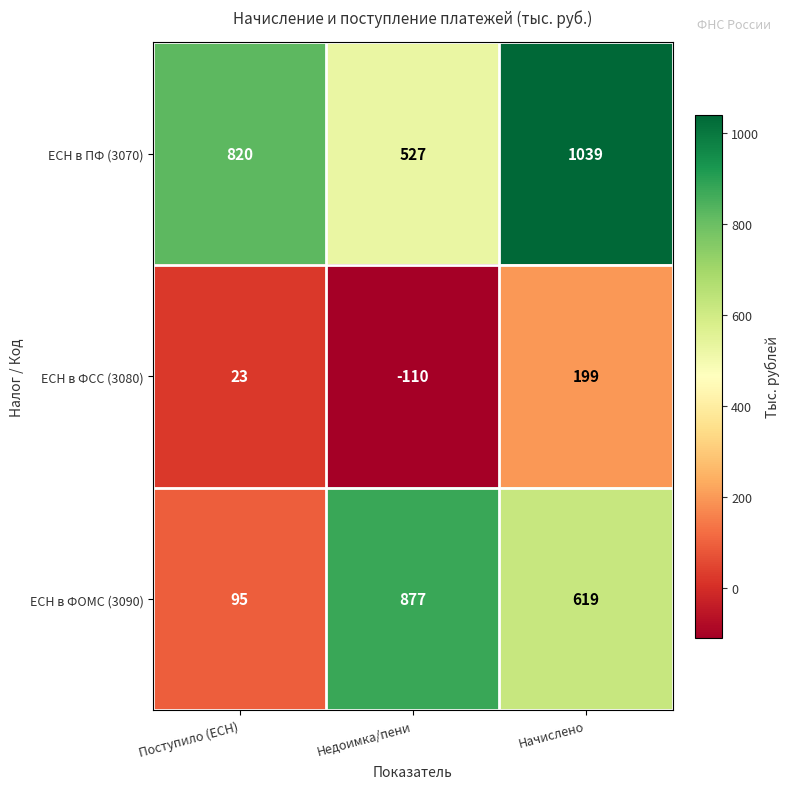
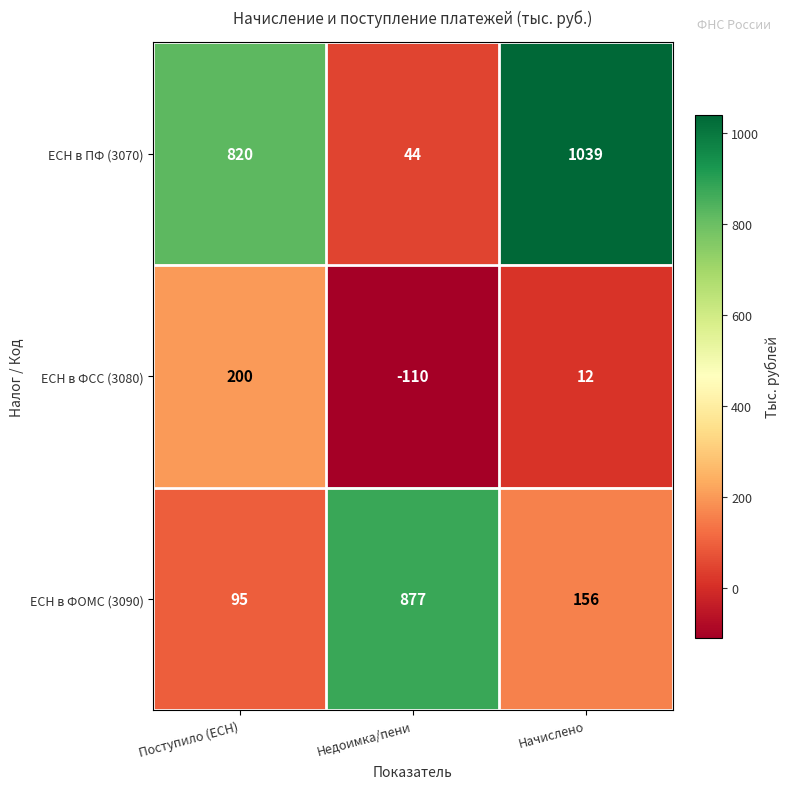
ЕСН в ПФ (3070), Недоимка/пени: 527 -> 44
ЕСН в ФСС (3080), Поступило (ЕСН): 23 -> 200
ЕСН в ФСС (3080), Начислено: 199 -> 12
ЕСН в ФОМС (3090), Начислено: 619 -> 156
